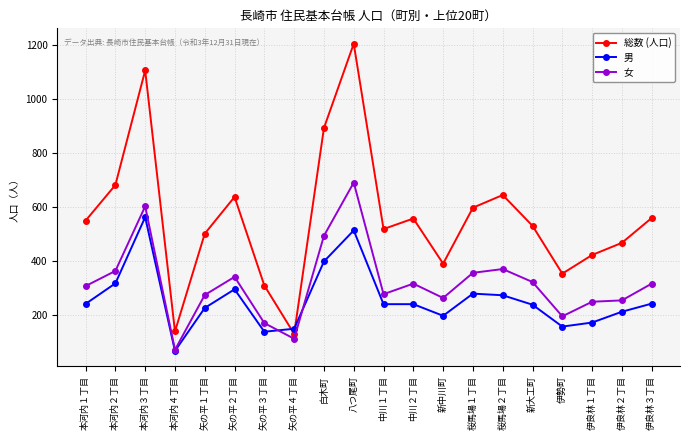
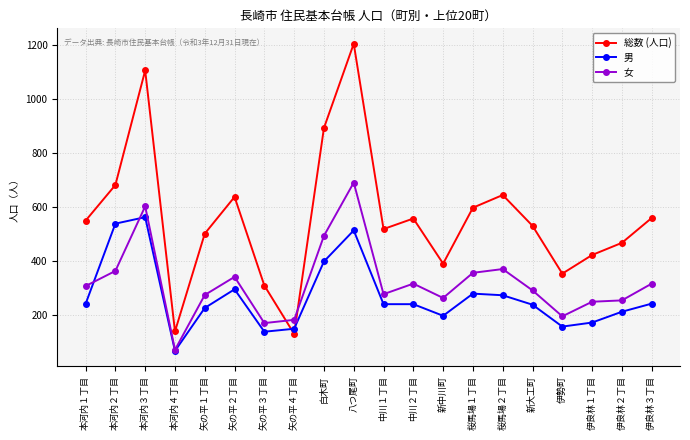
男, 本河内２丁目: 320 -> 540
女, 矢の平４丁目: 110 -> 180
女, 新大工町: 320 -> 290
